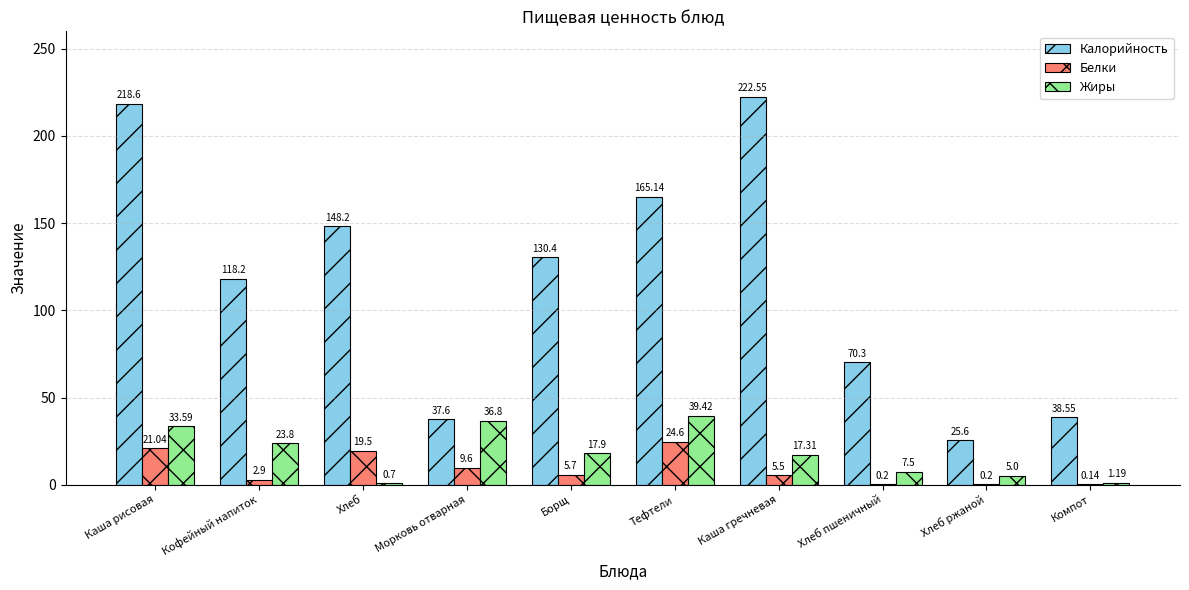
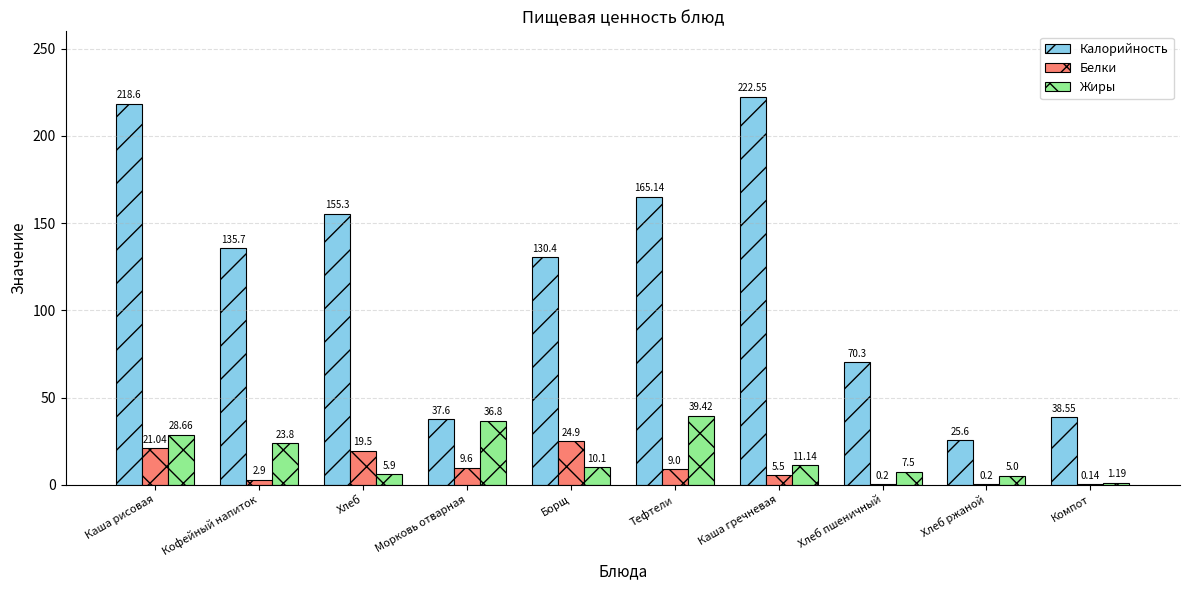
Жиры, Каша рисовая: 33.59 -> 28.66
Калорийность, Кофейный напиток: 118.2 -> 135.7
Калорийность, Хлеб: 148.2 -> 155.3
Жиры, Хлеб: 0.7 -> 5.9
Белки, Борщ: 5.7 -> 24.9
Жиры, Борщ: 17.9 -> 10.1
Белки, Тефтели: 24.6 -> 9.0
Жиры, Каша гречневая: 17.31 -> 11.14
